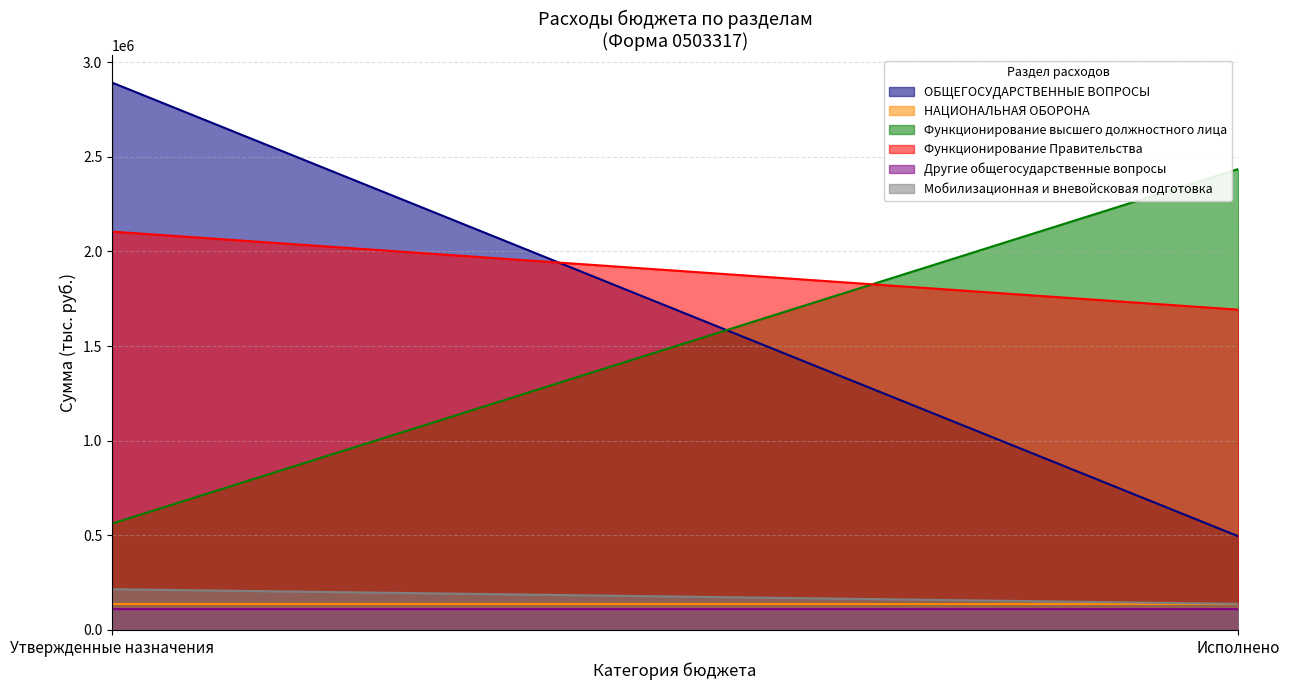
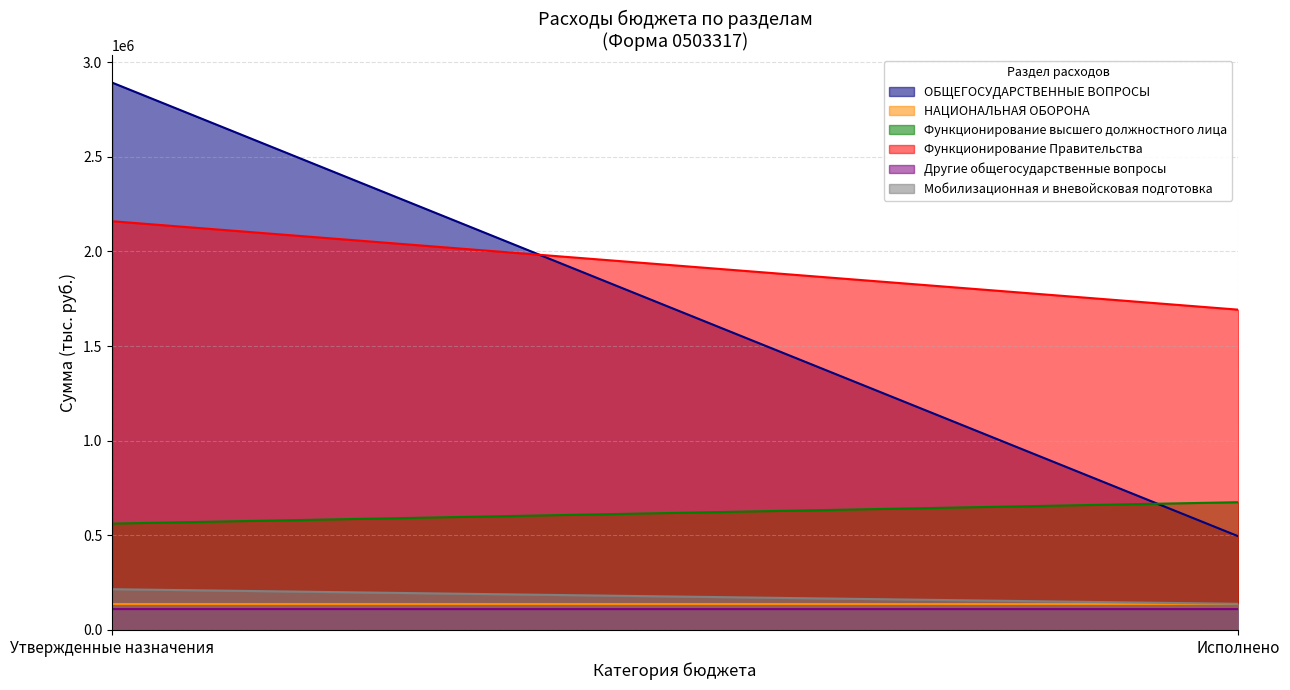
Функционирование Правительства, Утвержденные назначения: 2110000 -> 2160000
Функционирование высшего должностного лица, Исполнено: 2440000 -> 680000
